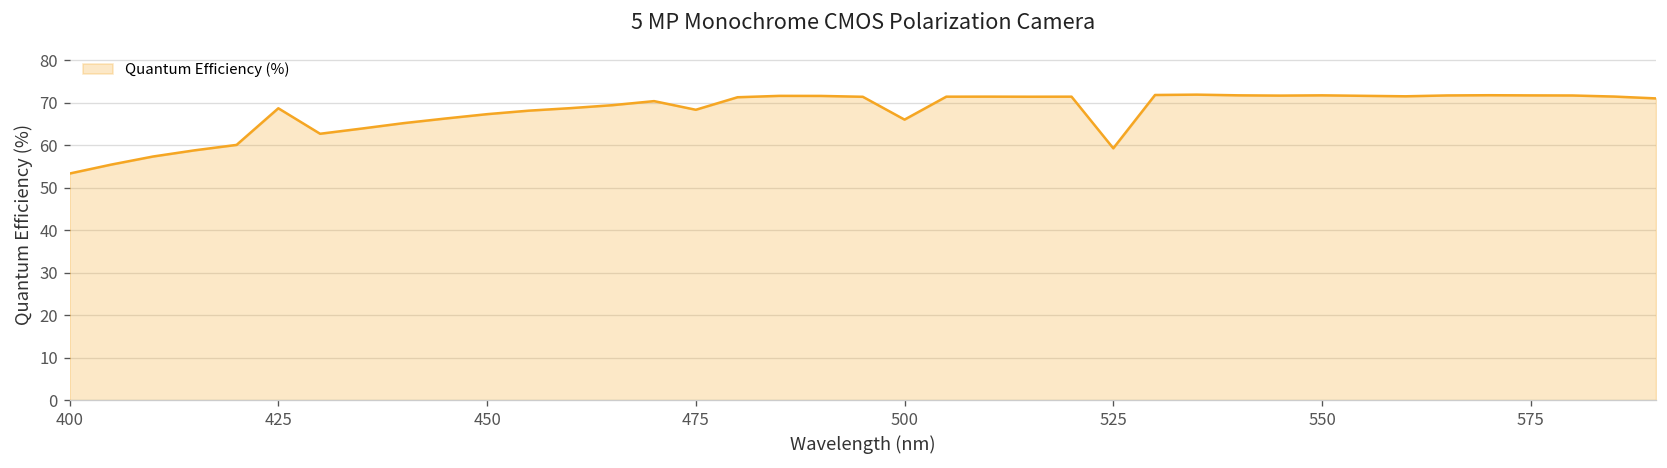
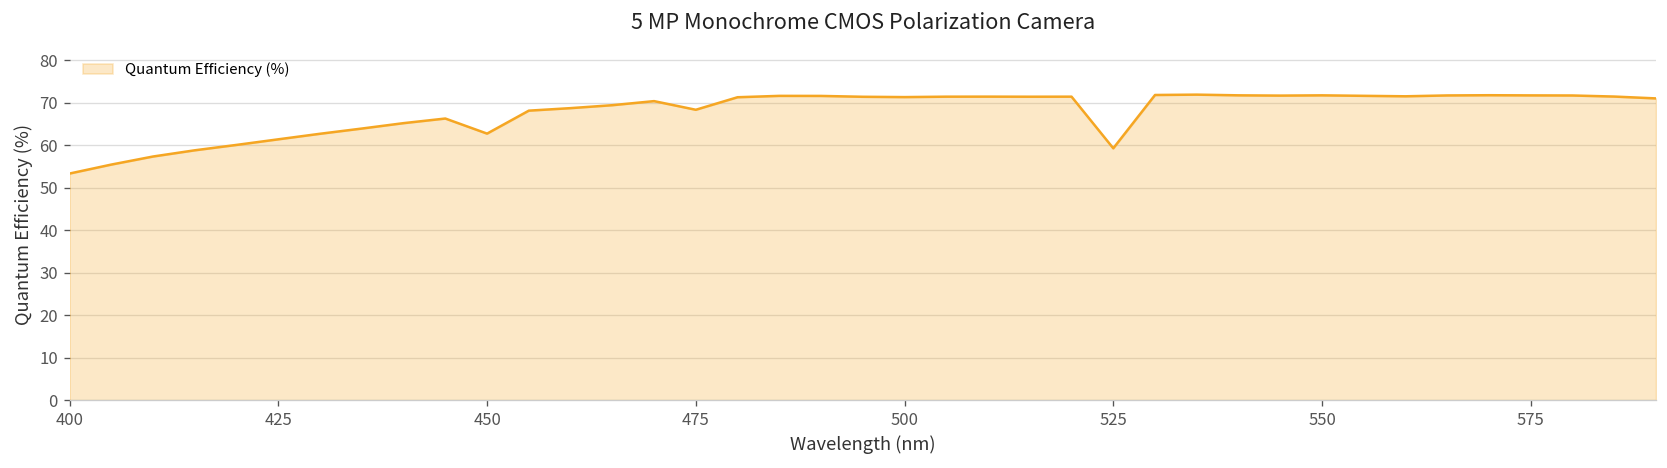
425: 69 -> 61
450: 67 -> 63
500: 66 -> 71
